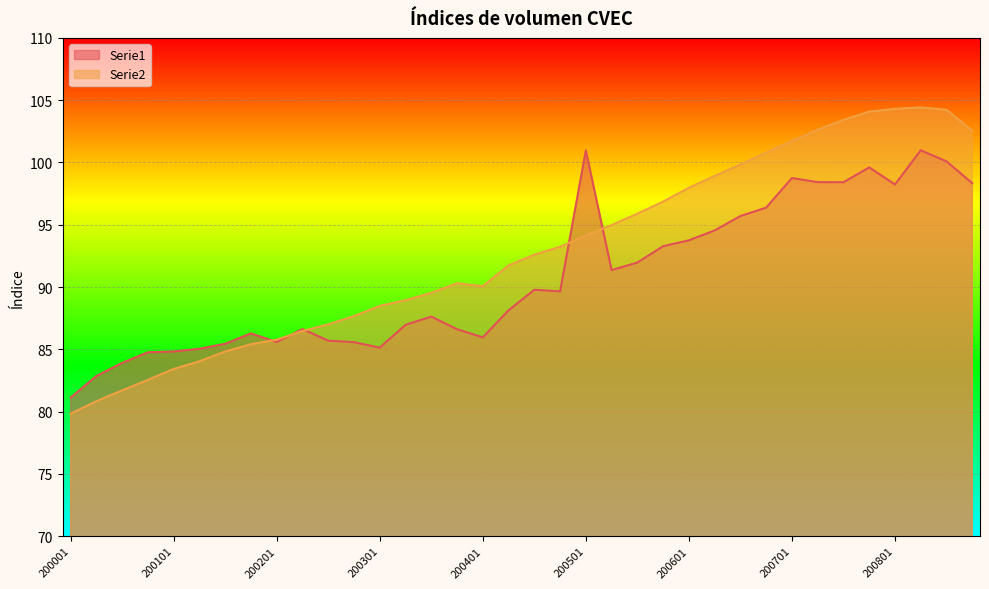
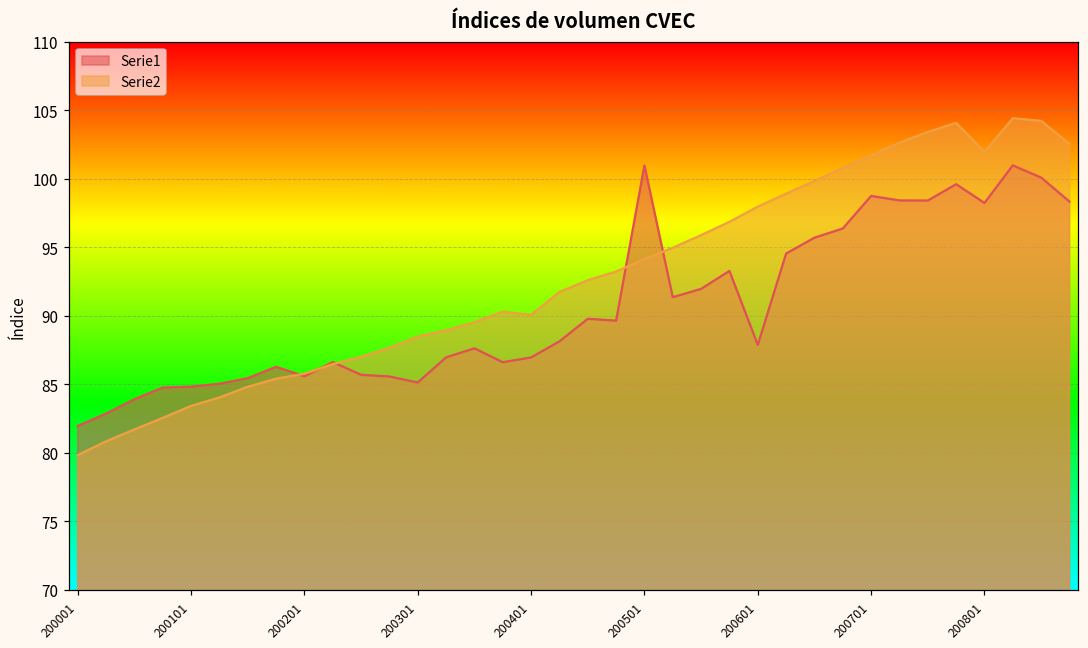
Serie1, 200001: 81.1 -> 82.0
Serie1, 200401: 86.0 -> 87.0
Serie1, 200601: 93.7 -> 87.9
Serie2, 200801: 104.3 -> 102.0
